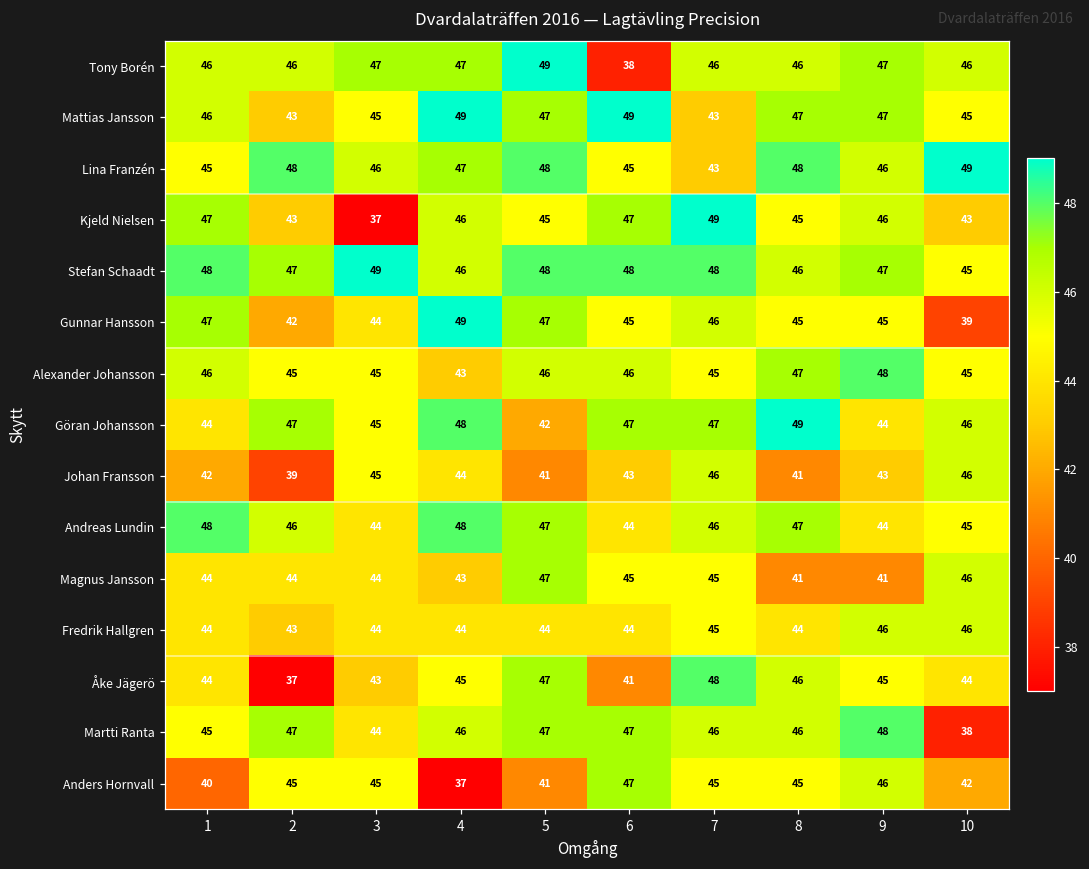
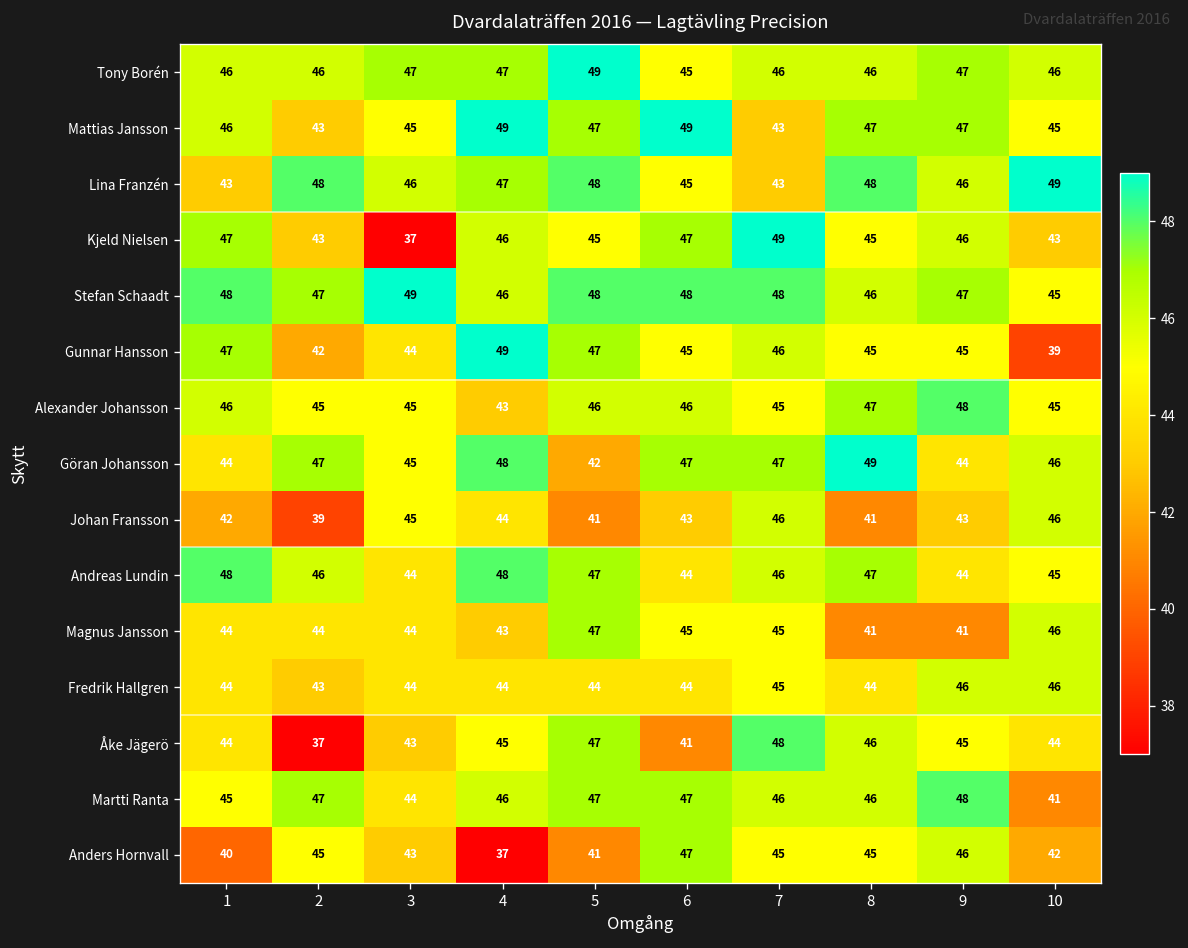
Tony Borén, 6: 38 -> 45
Lina Franzén, 1: 45 -> 43
Martti Ranta, 10: 38 -> 41
Anders Hornvall, 3: 45 -> 43
